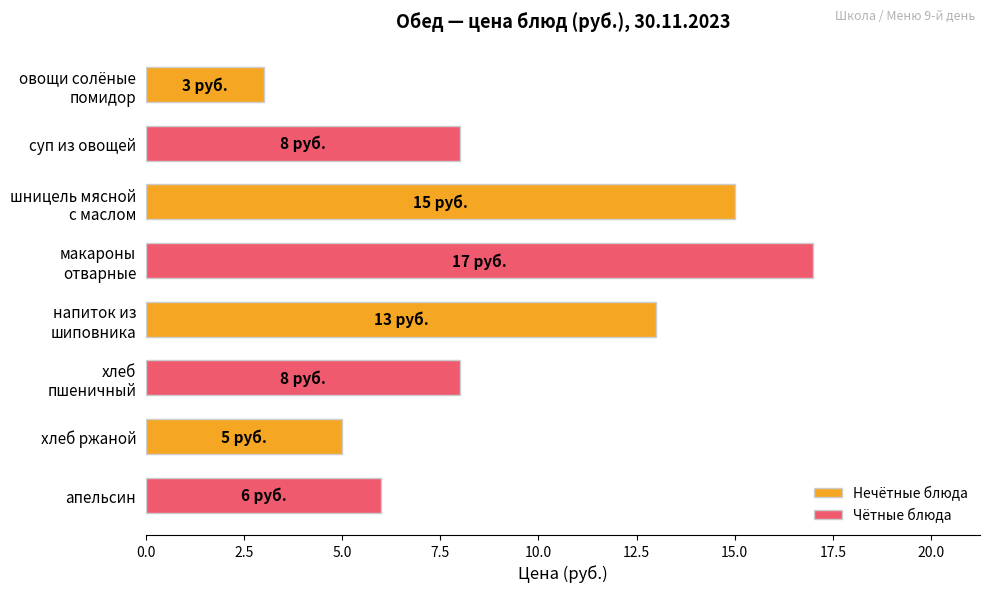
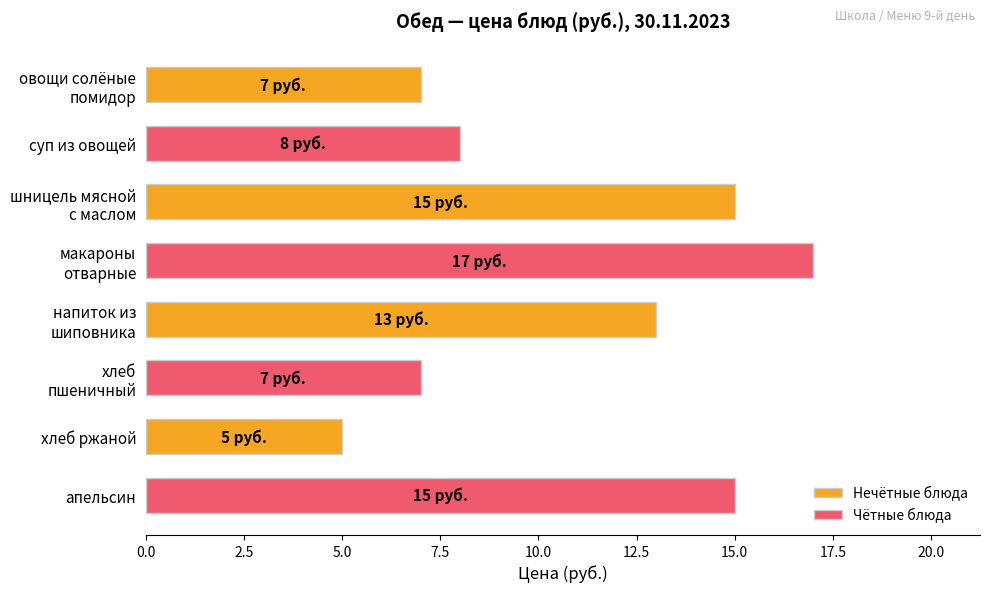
овощи солёные помидор: 3 -> 7
хлеб пшеничный: 8 -> 7
апельсин: 6 -> 15
